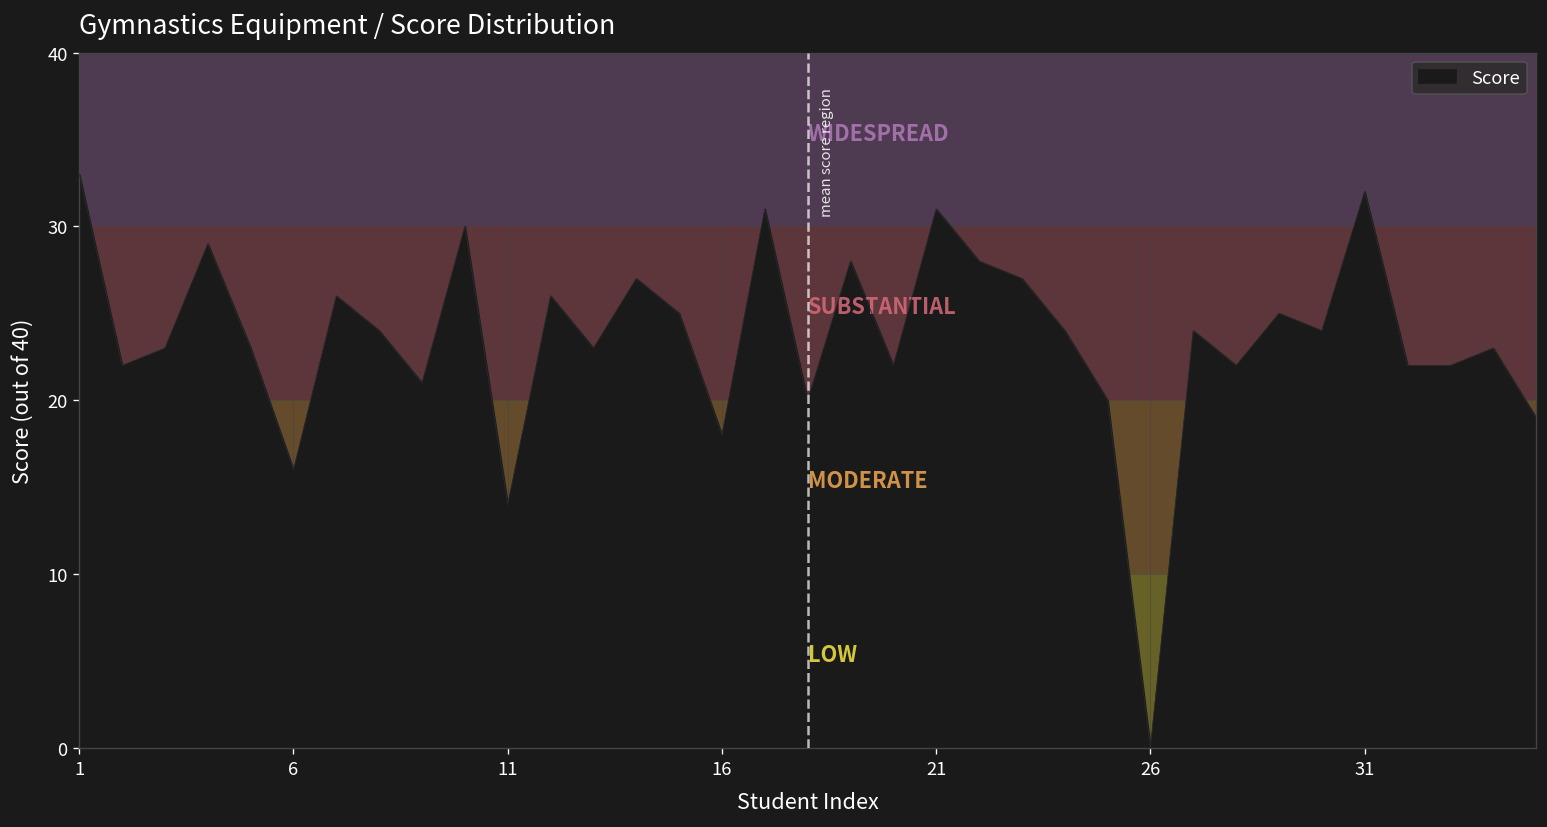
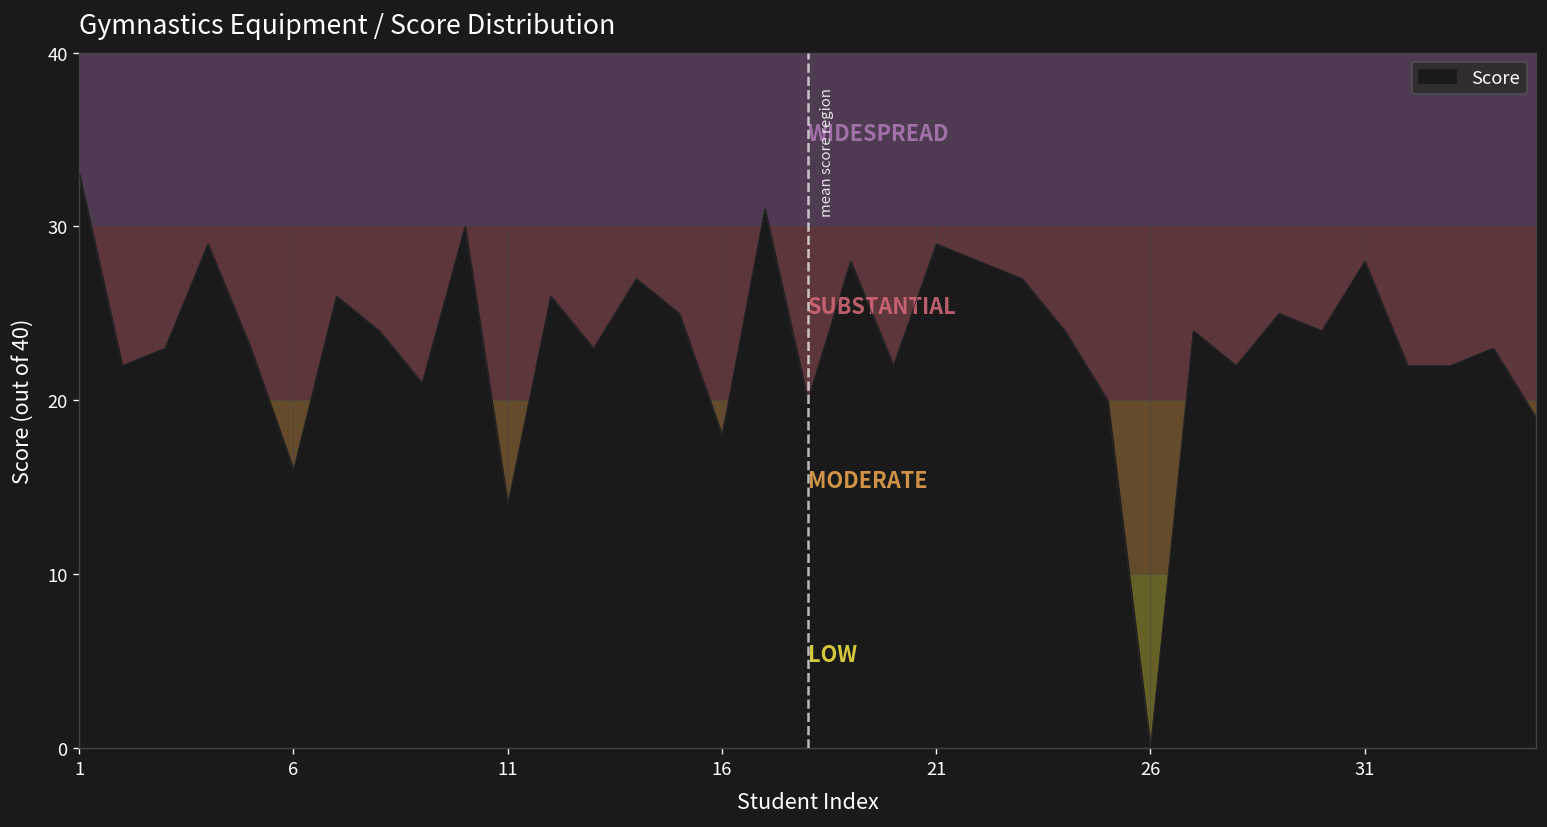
21: 31 -> 29
31: 32 -> 28
